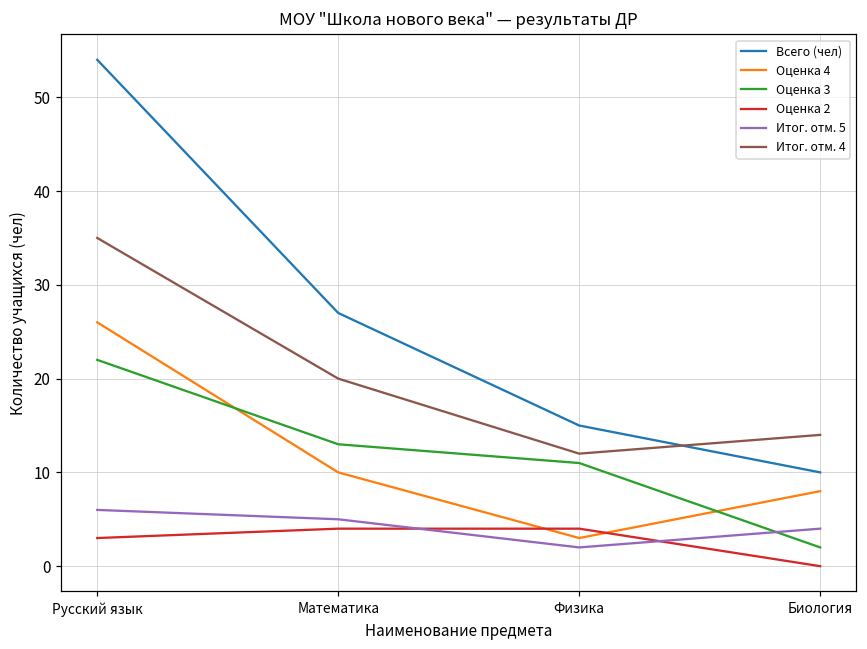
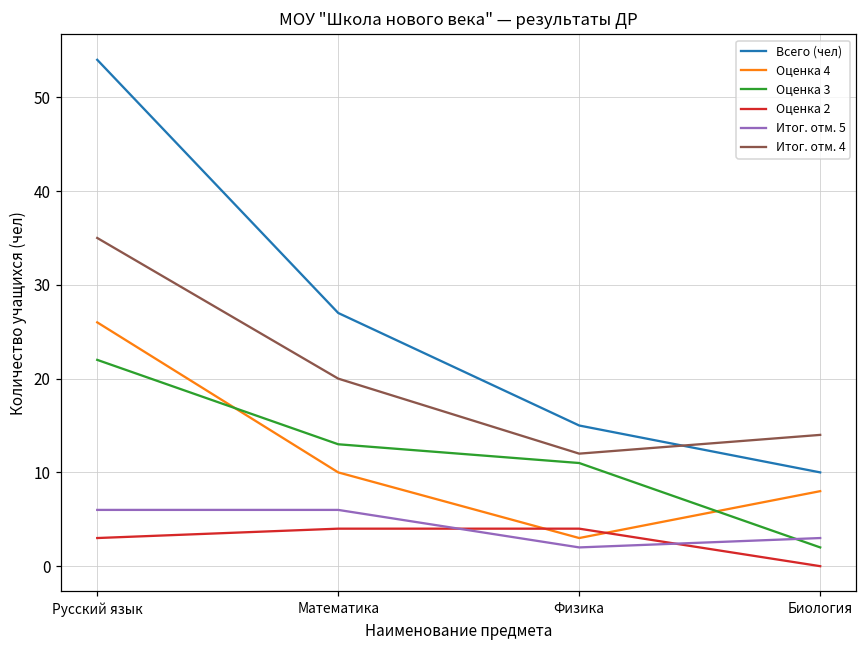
Итог. отм. 5, Математика: 5 -> 6
Итог. отм. 5, Биология: 4 -> 3
